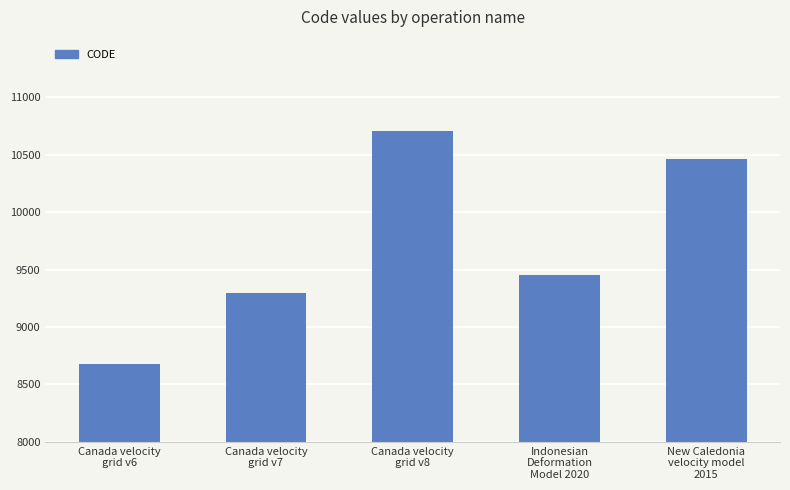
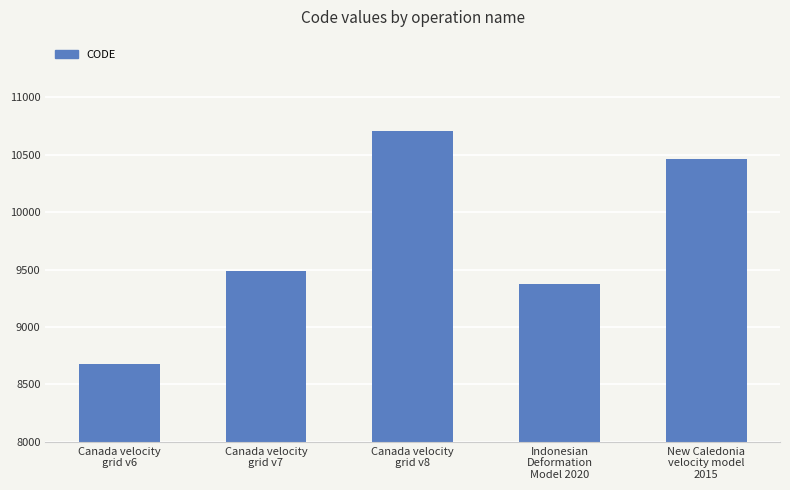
Canada velocity grid v7: 9290 -> 9480
Indonesian Deformation Model 2020: 9460 -> 9380
